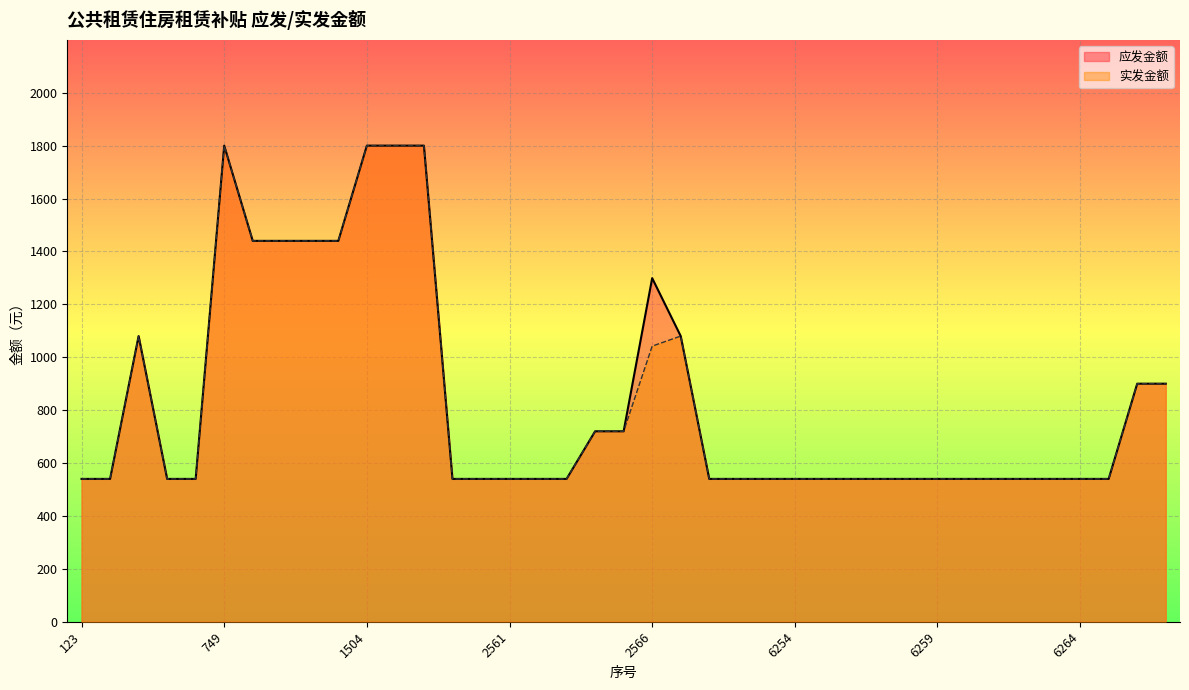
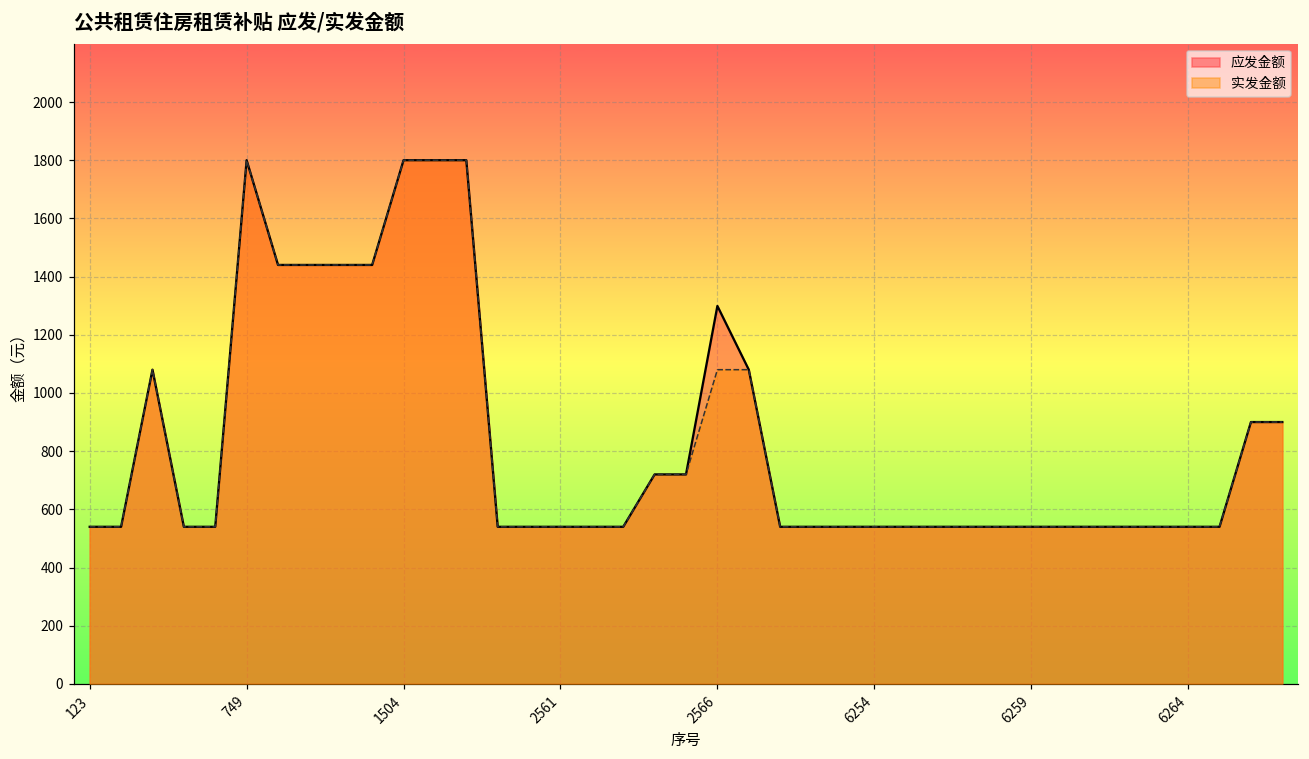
实发金额, 2566: 1040 -> 1080
